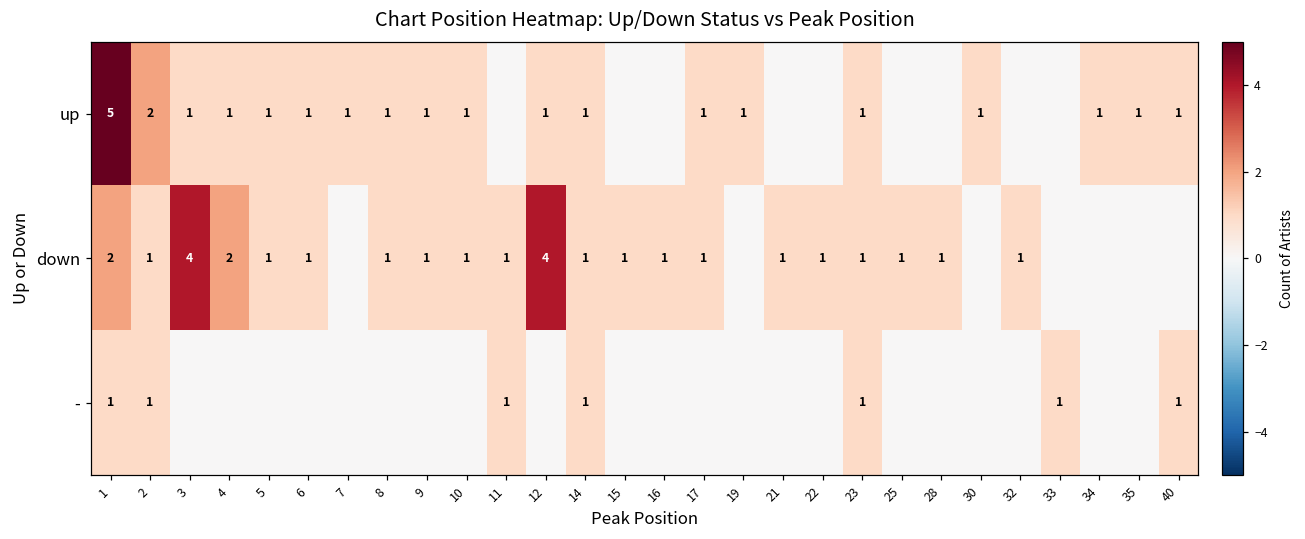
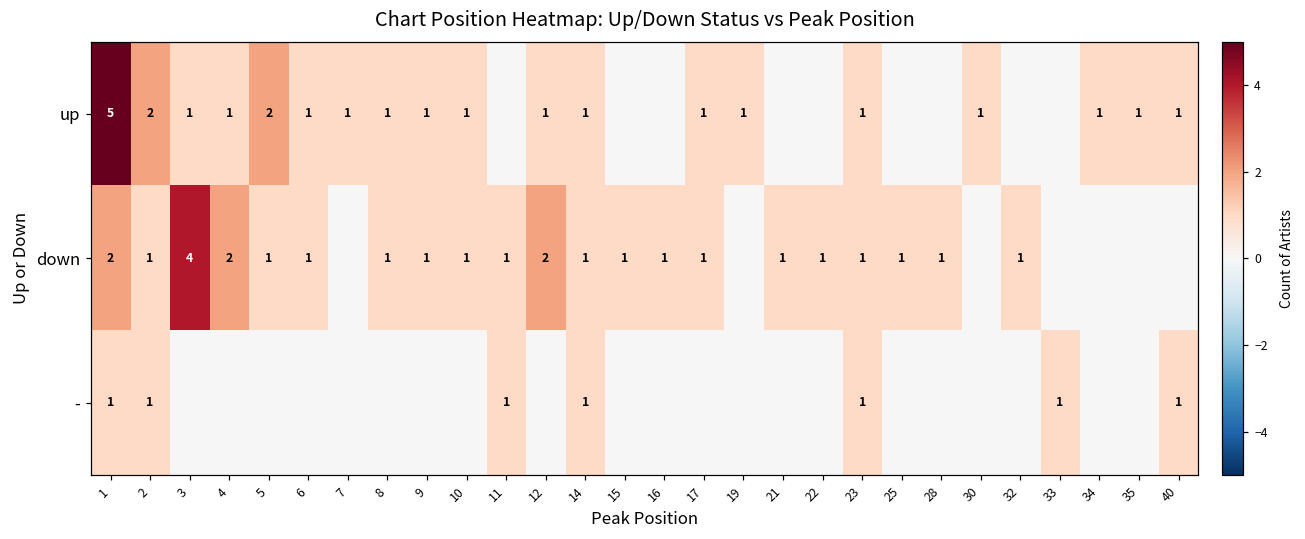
up, 5: 1 -> 2
down, 12: 4 -> 2
